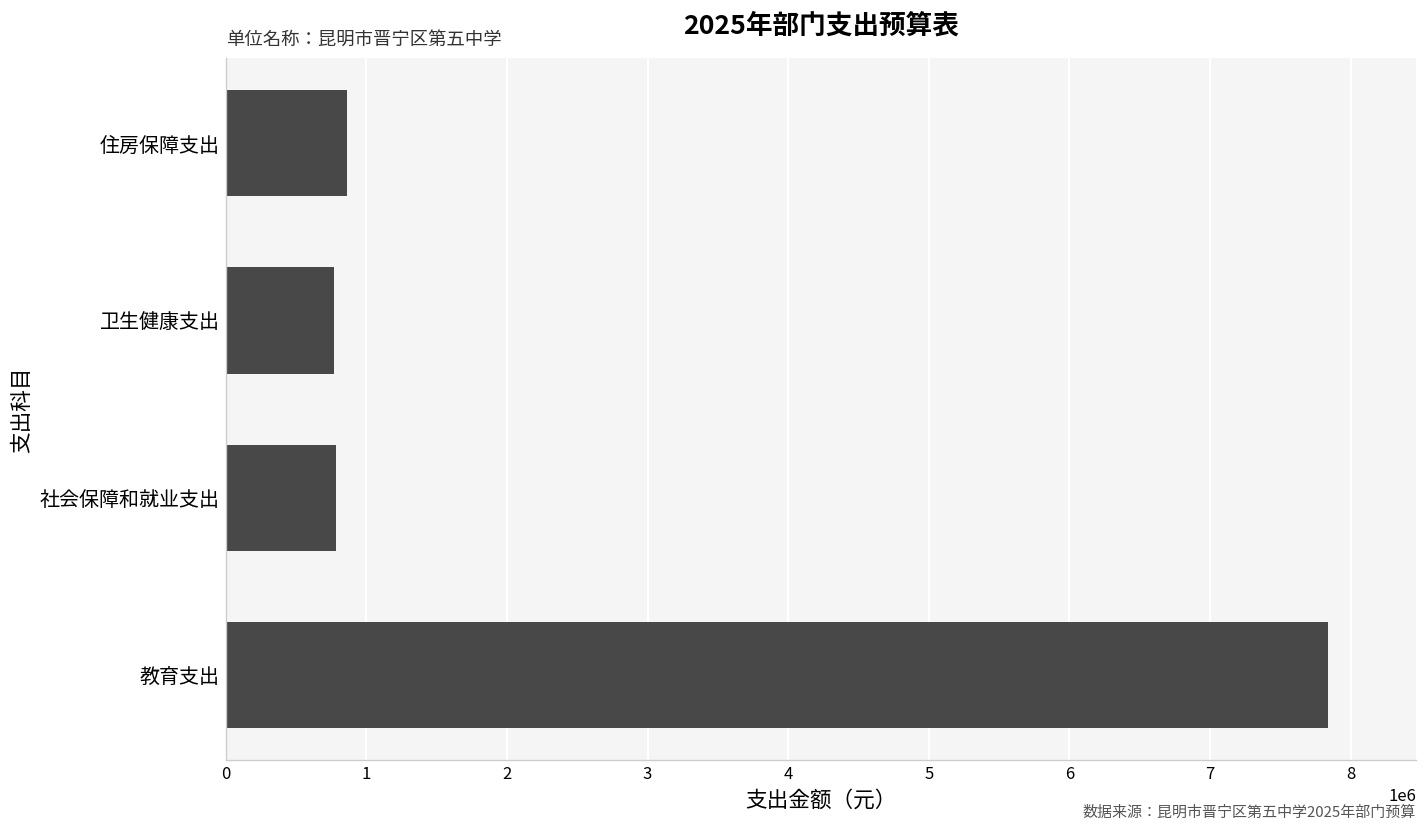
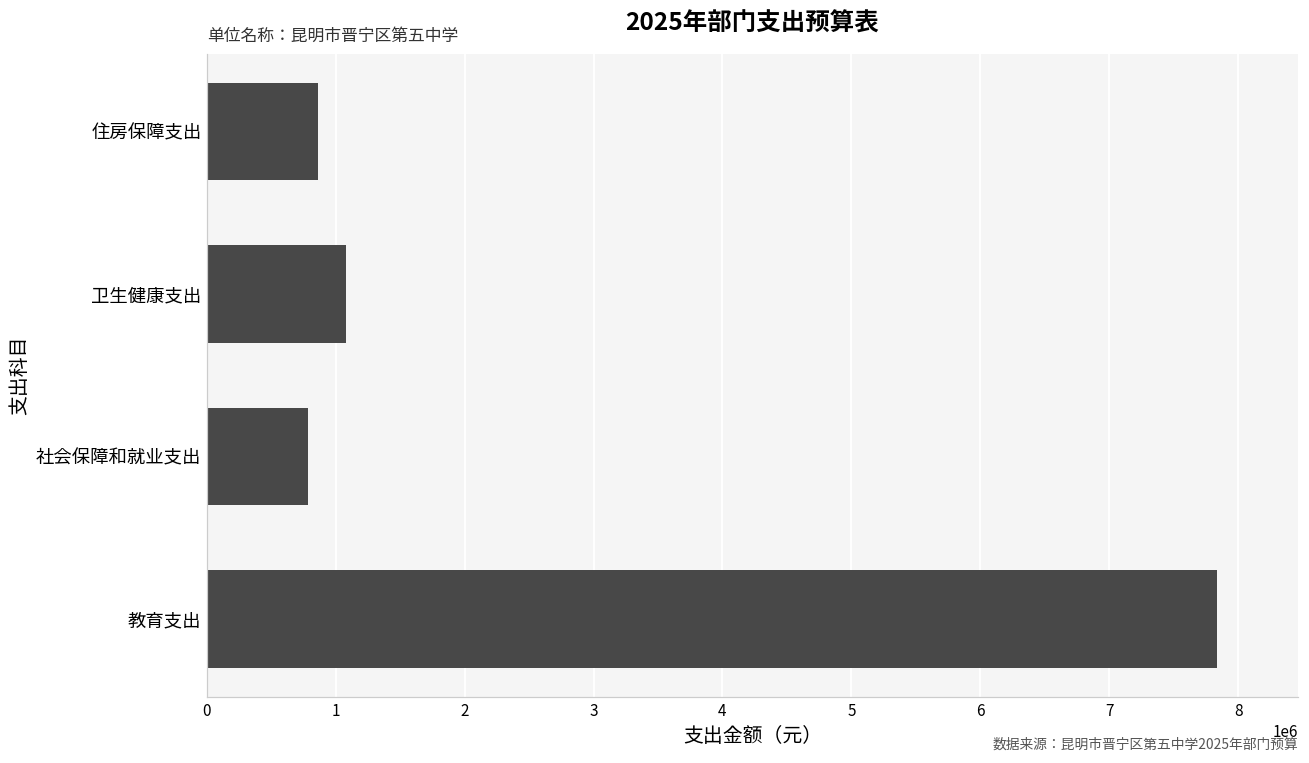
卫生健康支出: 770000 -> 1080000
